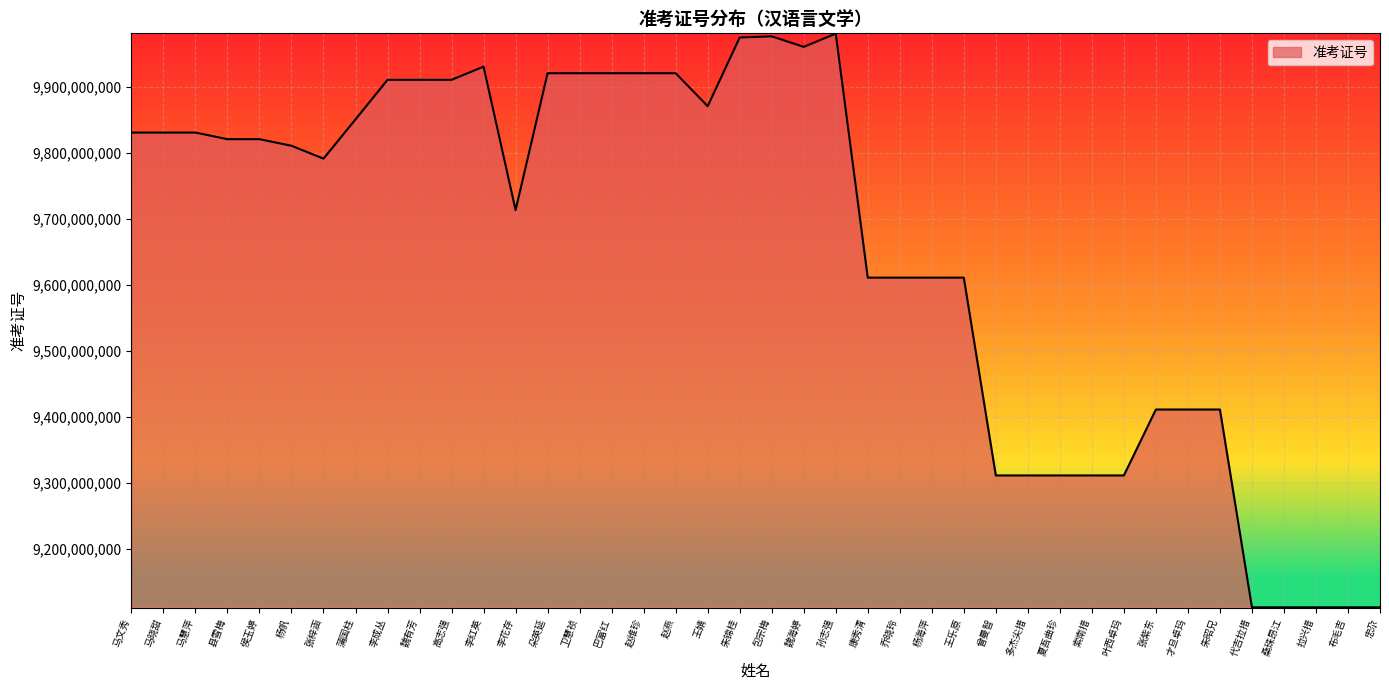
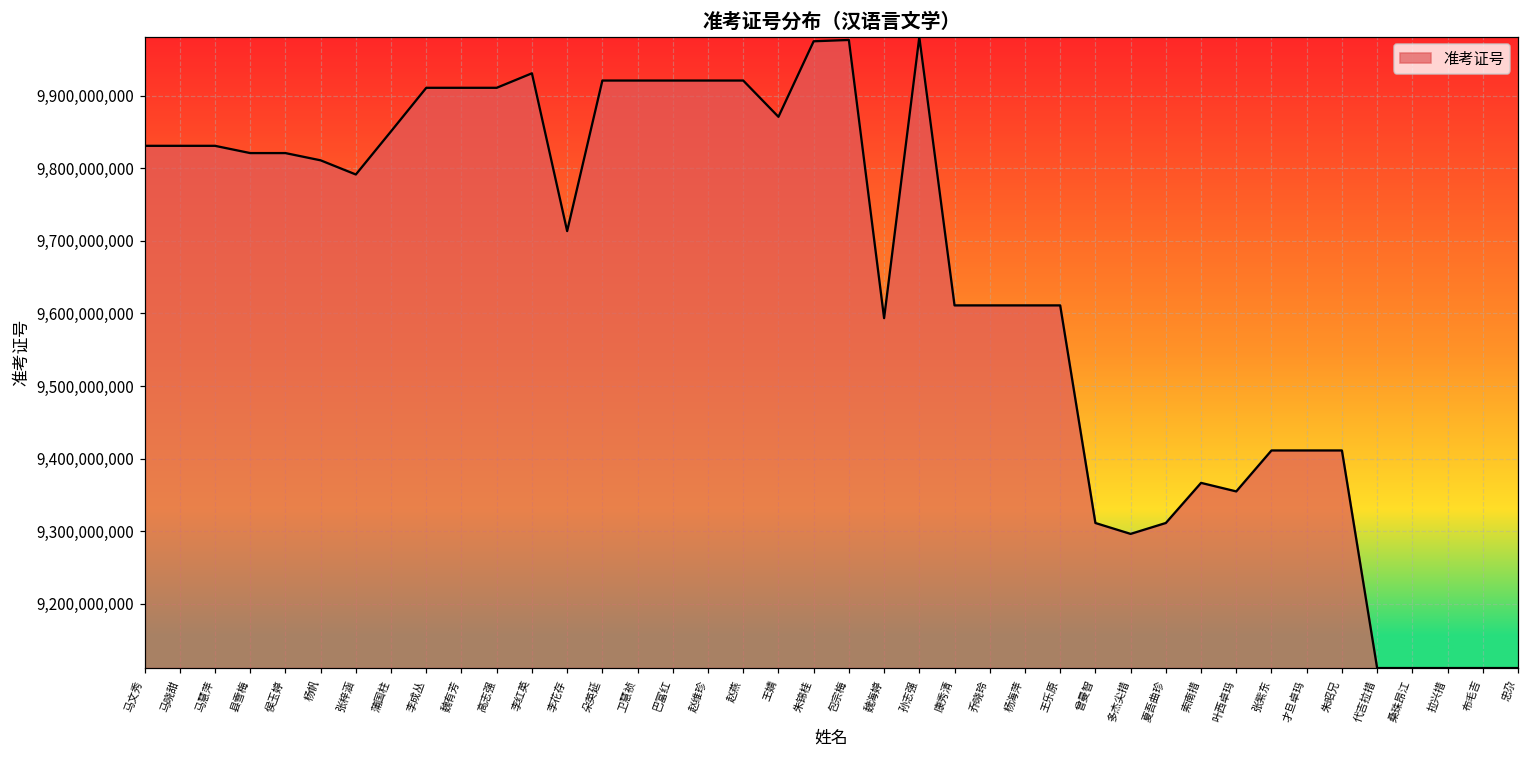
魏海婷: 9,960,000,000 -> 9,590,000,000
多杰尖措: 9,310,000,000 -> 9,300,000,000
索南措: 9,310,000,000 -> 9,370,000,000
叶西卓玛: 9,310,000,000 -> 9,350,000,000
